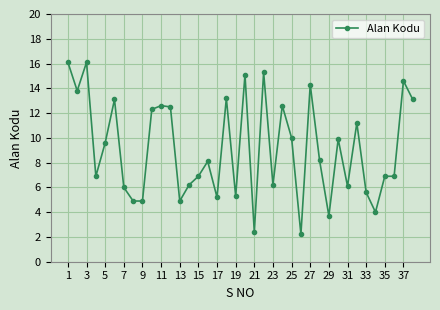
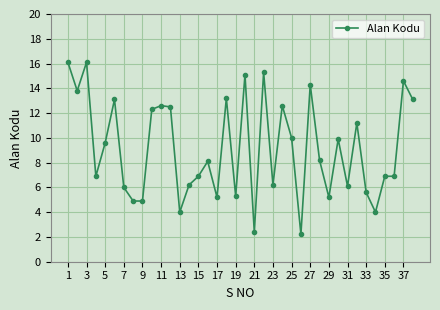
13: 4.9 -> 4.0
29: 3.7 -> 5.2
